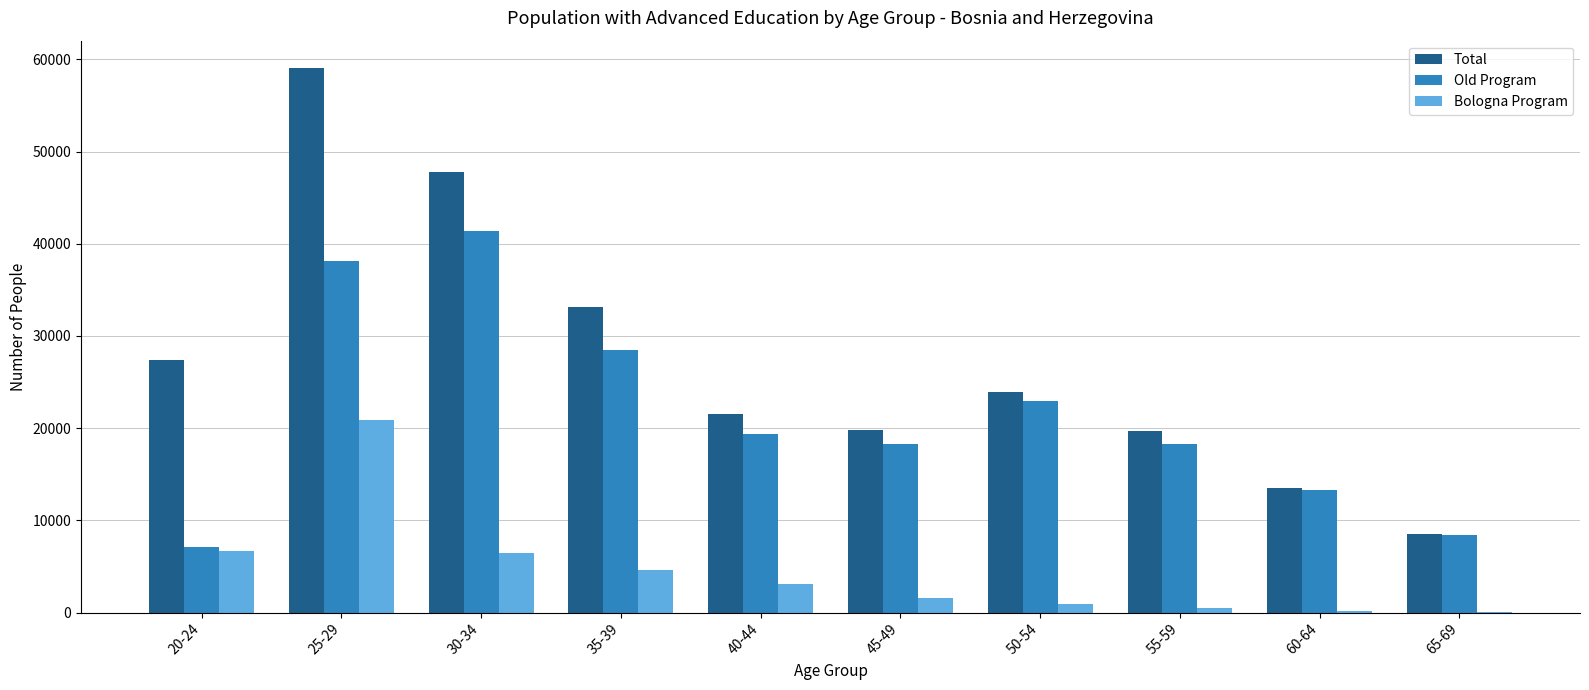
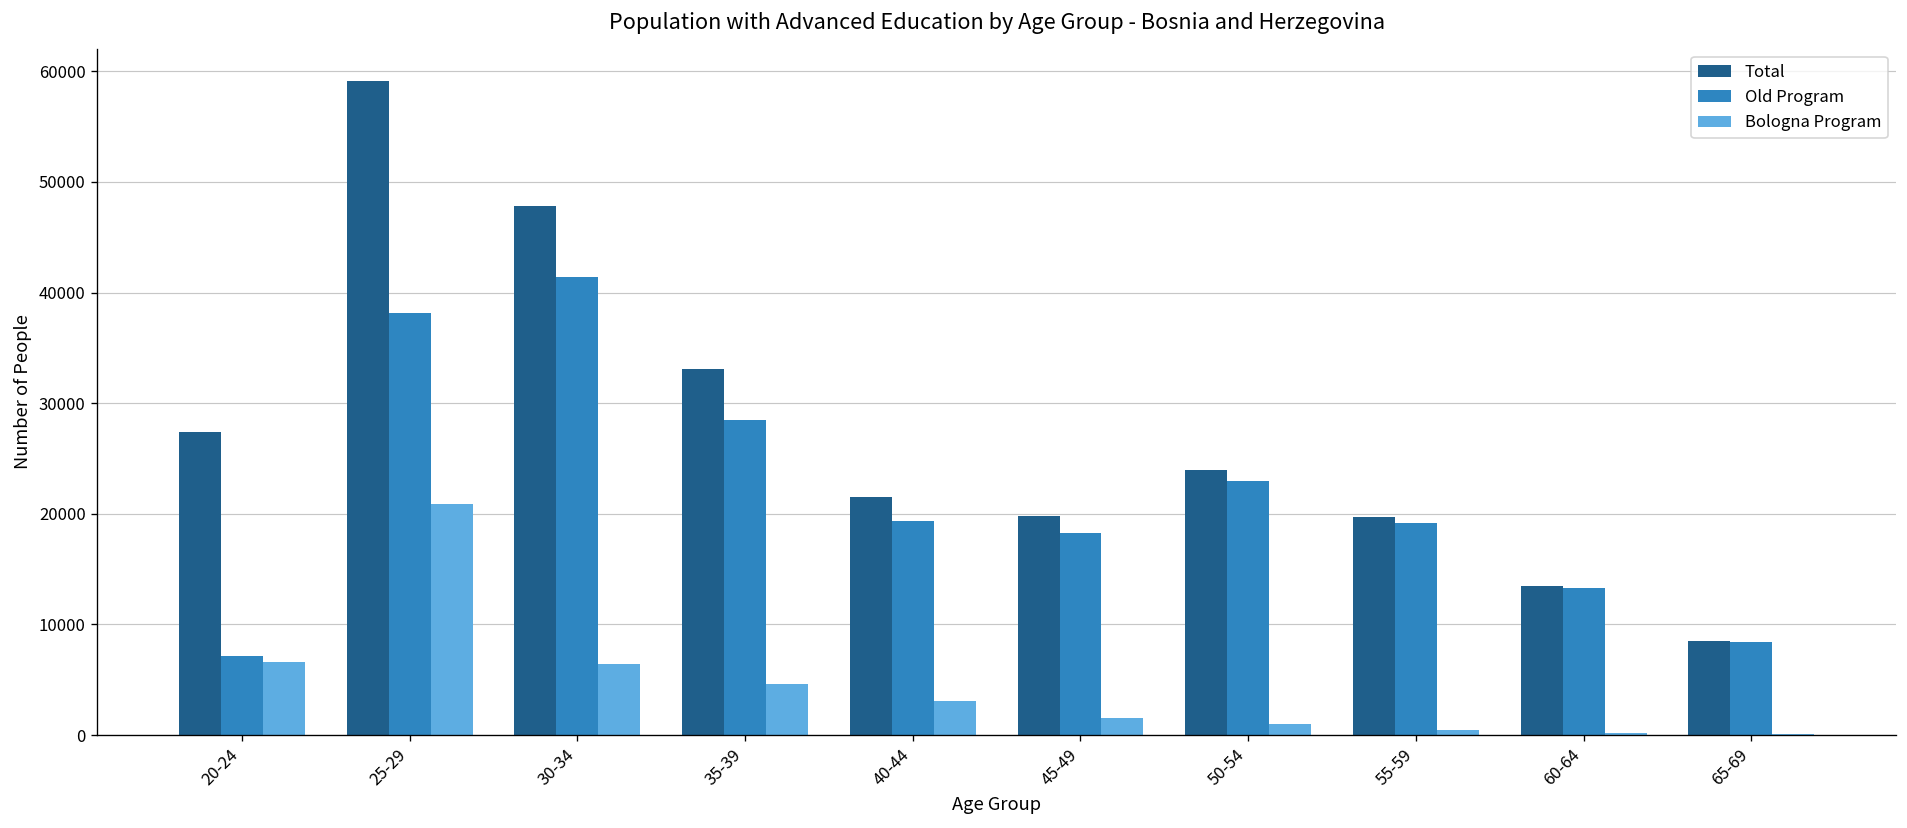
Old Program, 55-59: 18000 -> 19000
